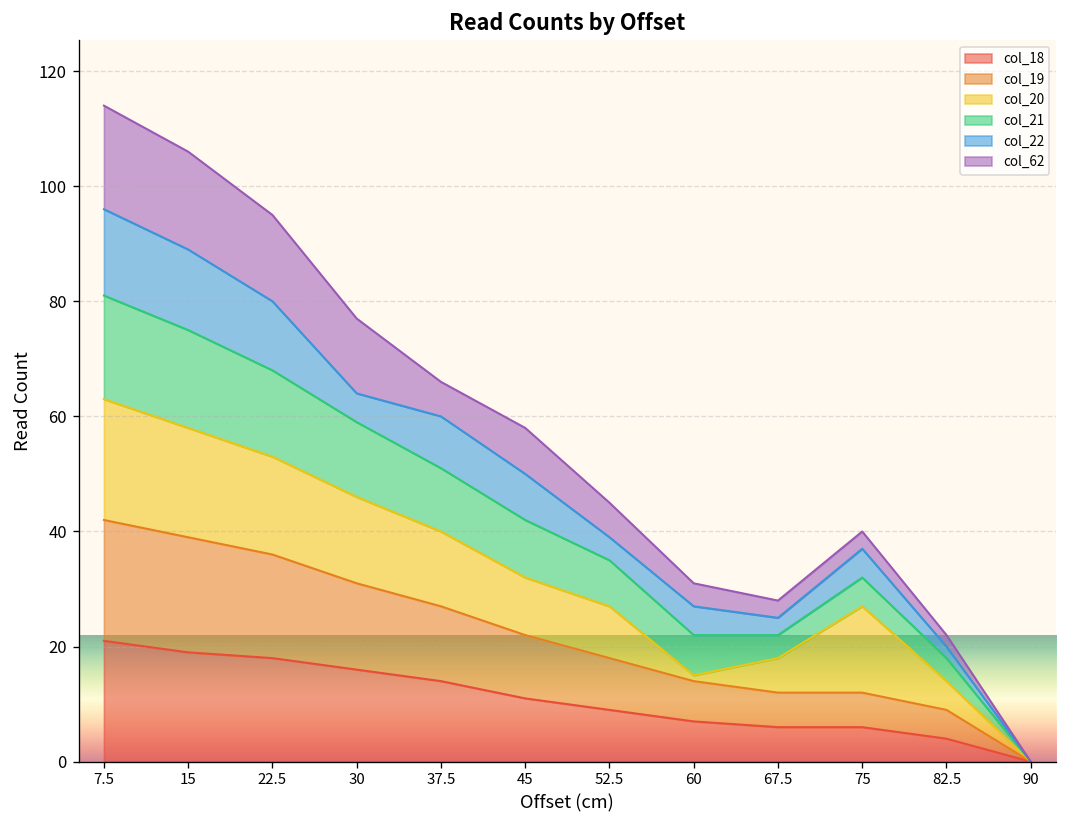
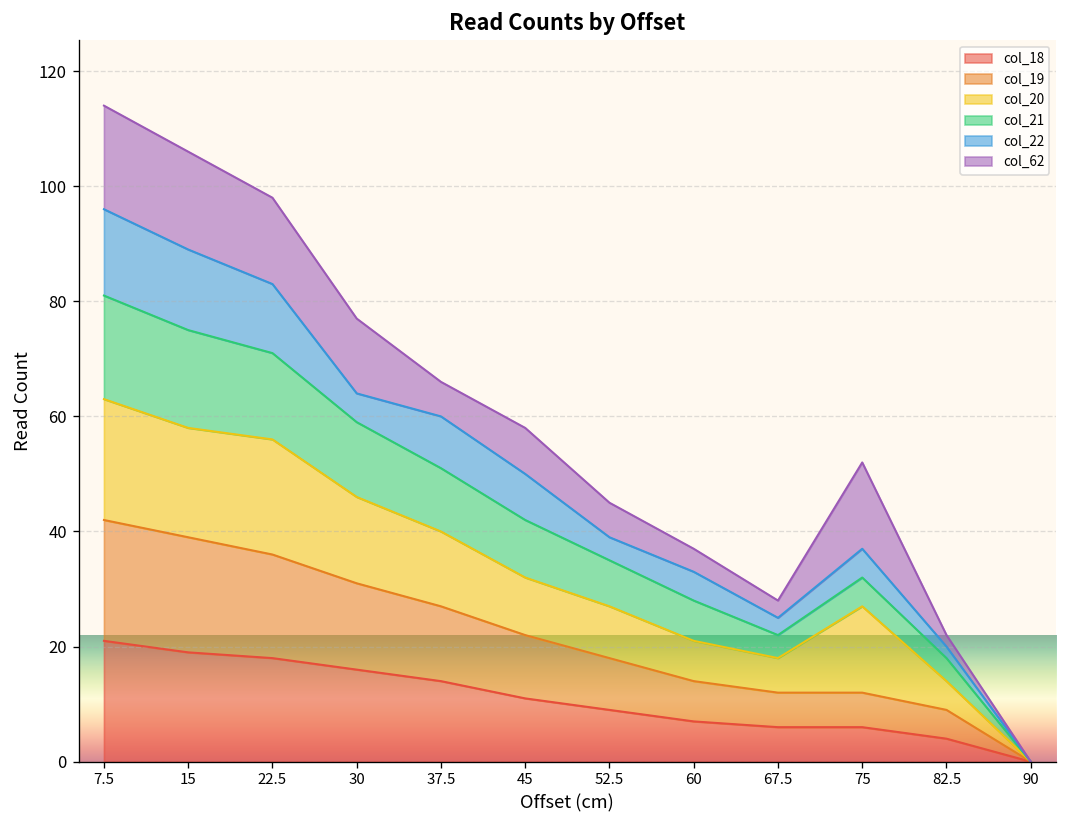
col_20, 22.5: 17 -> 20
col_20, 60: 1 -> 7
col_62, 75: 3 -> 15
